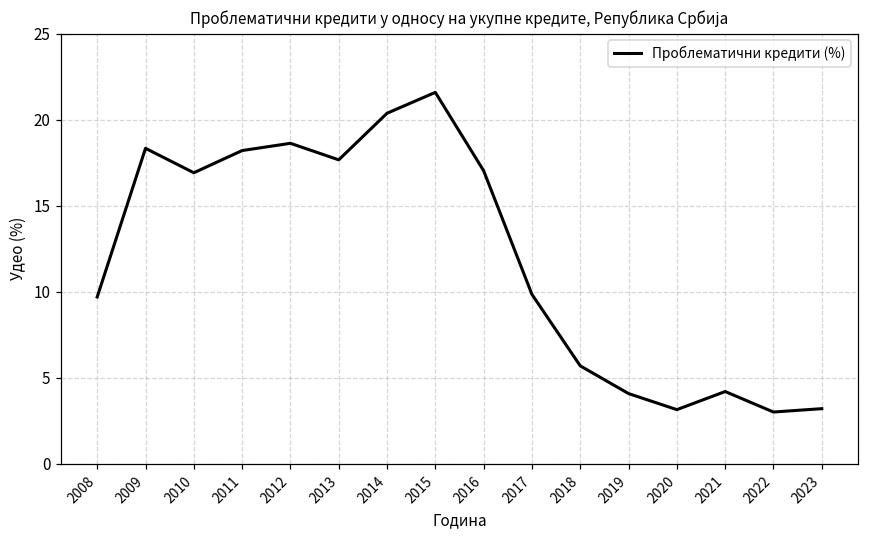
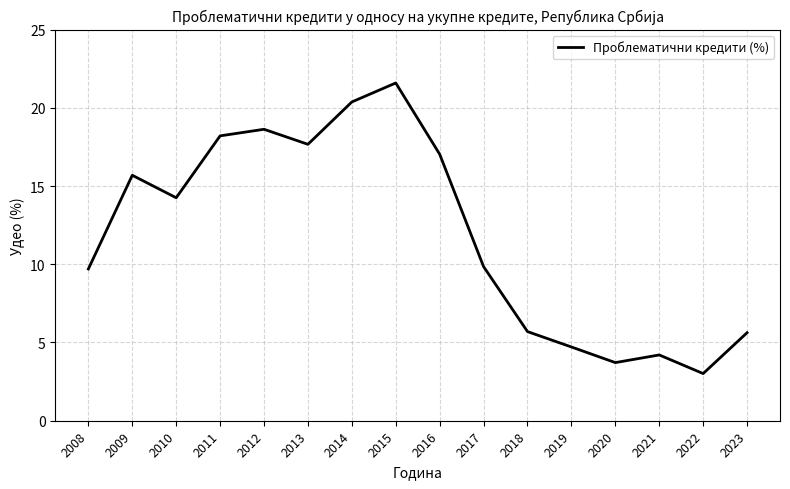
2009: 18.3 -> 15.7
2010: 16.9 -> 14.2
2019: 4.1 -> 4.7
2020: 3.2 -> 3.7
2023: 3.2 -> 5.6
